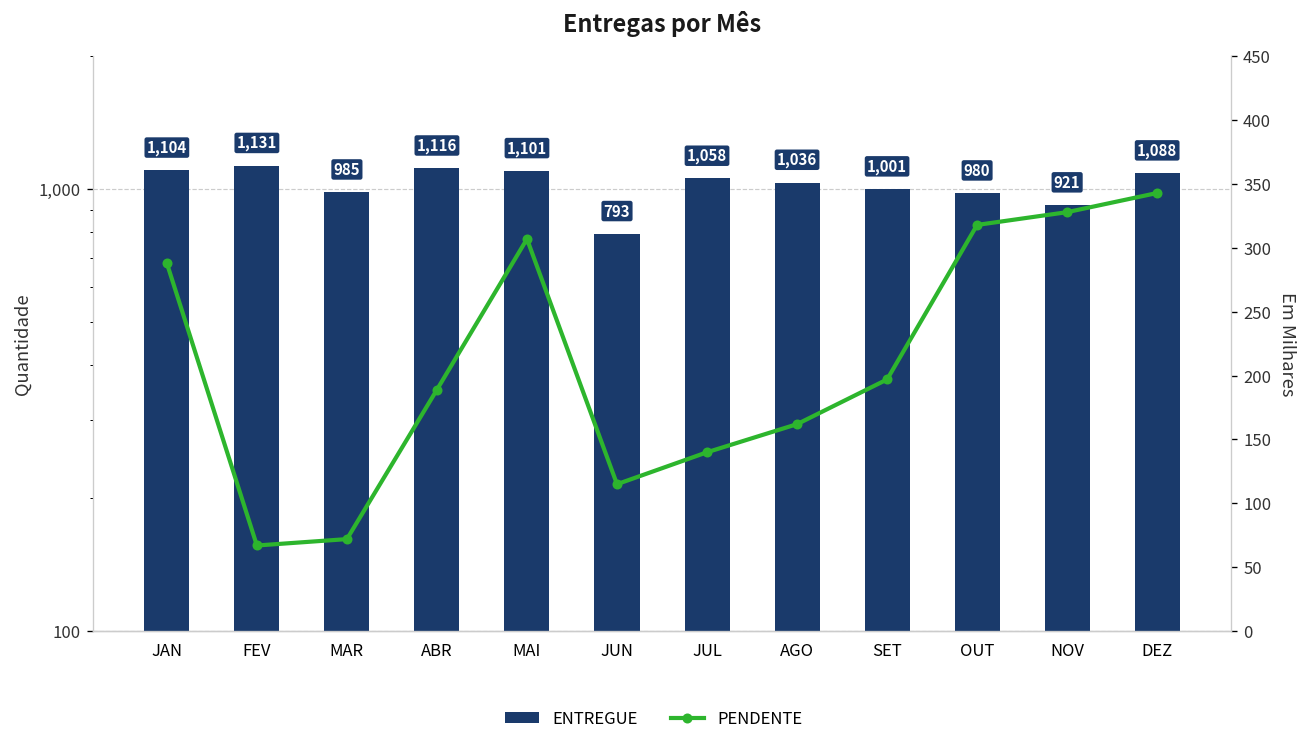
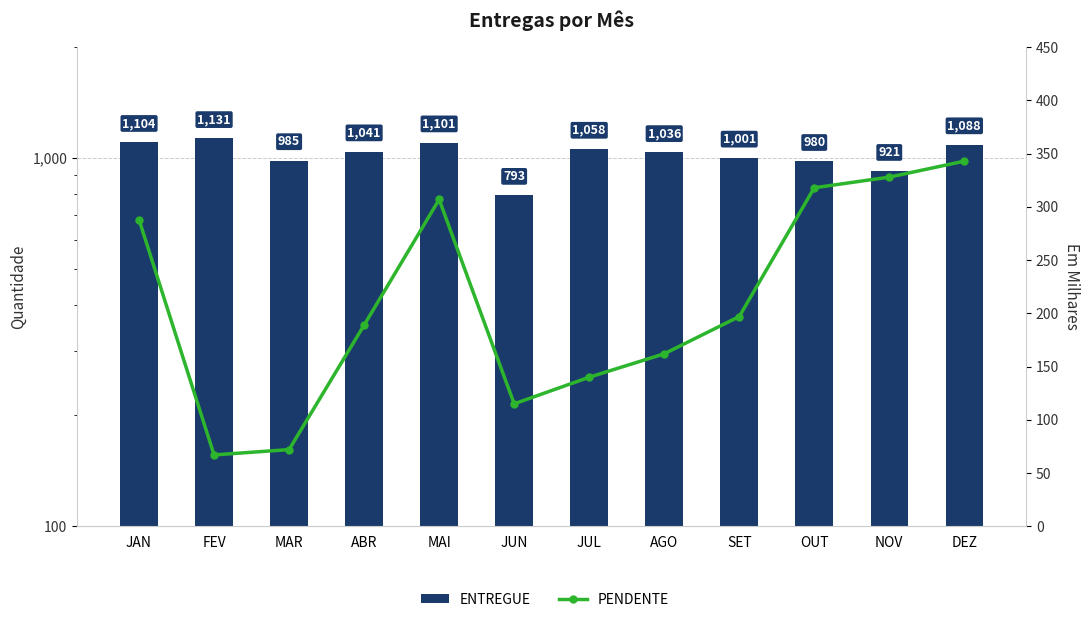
ENTREGUE, ABR: 1,116 -> 1,041
